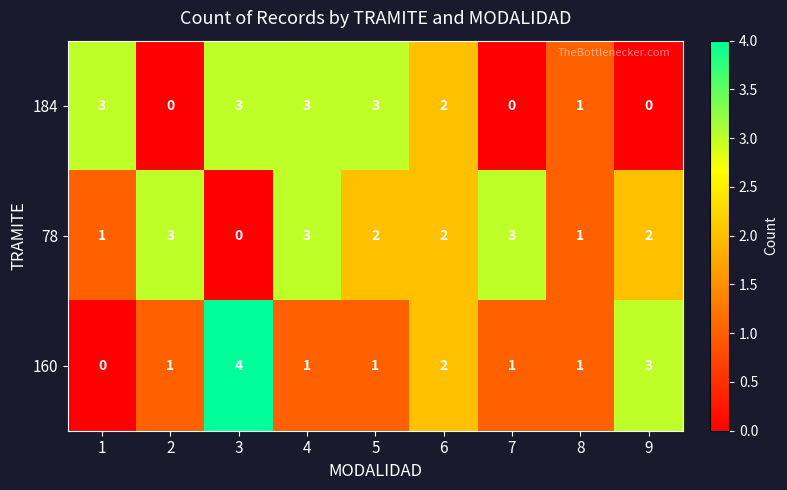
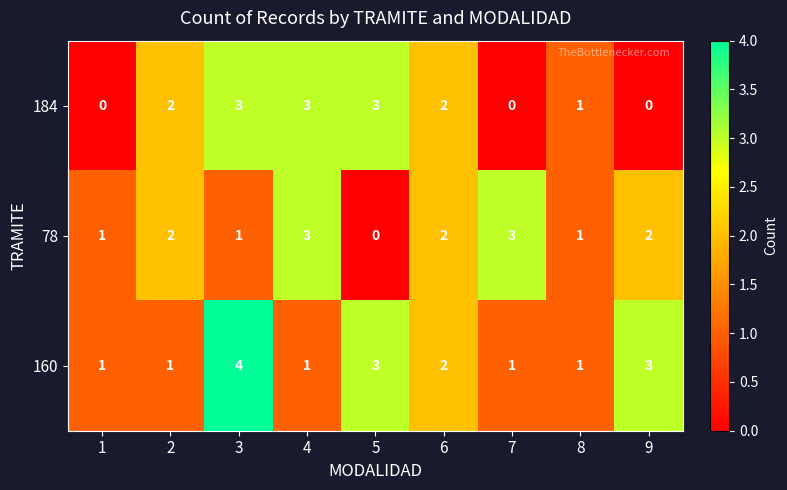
184, 1: 3 -> 0
184, 2: 0 -> 2
78, 2: 3 -> 2
78, 3: 0 -> 1
78, 5: 2 -> 0
160, 1: 0 -> 1
160, 5: 1 -> 3
